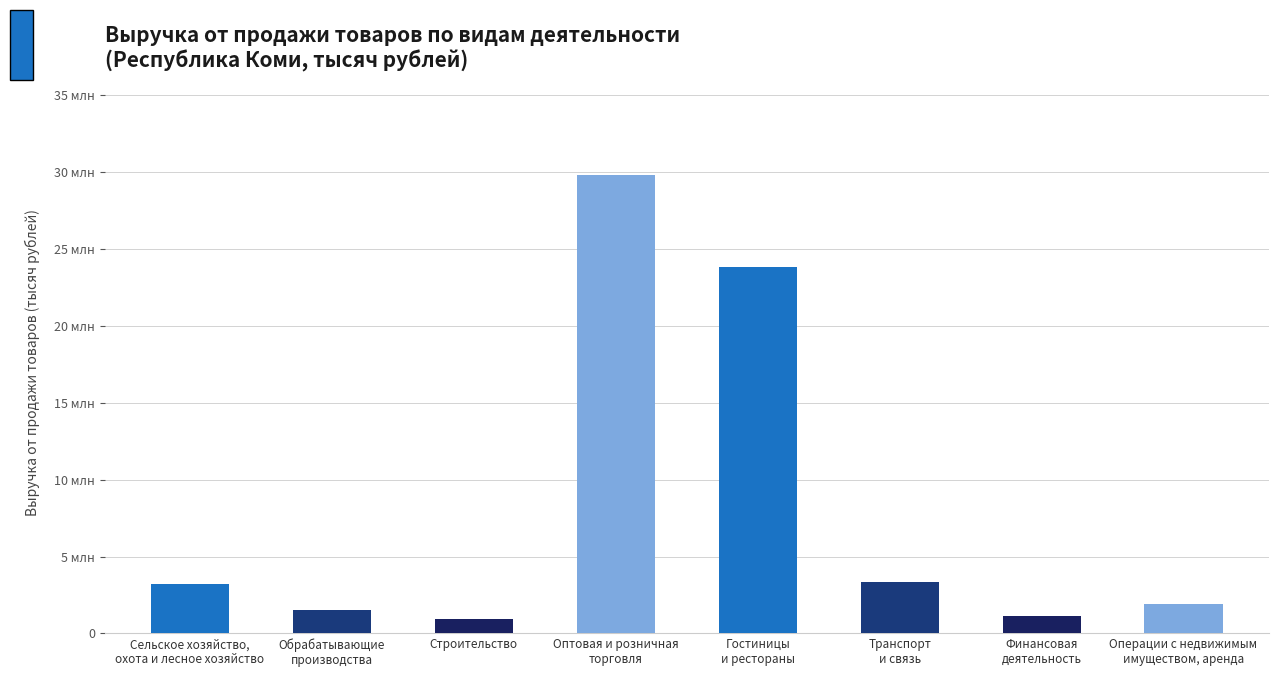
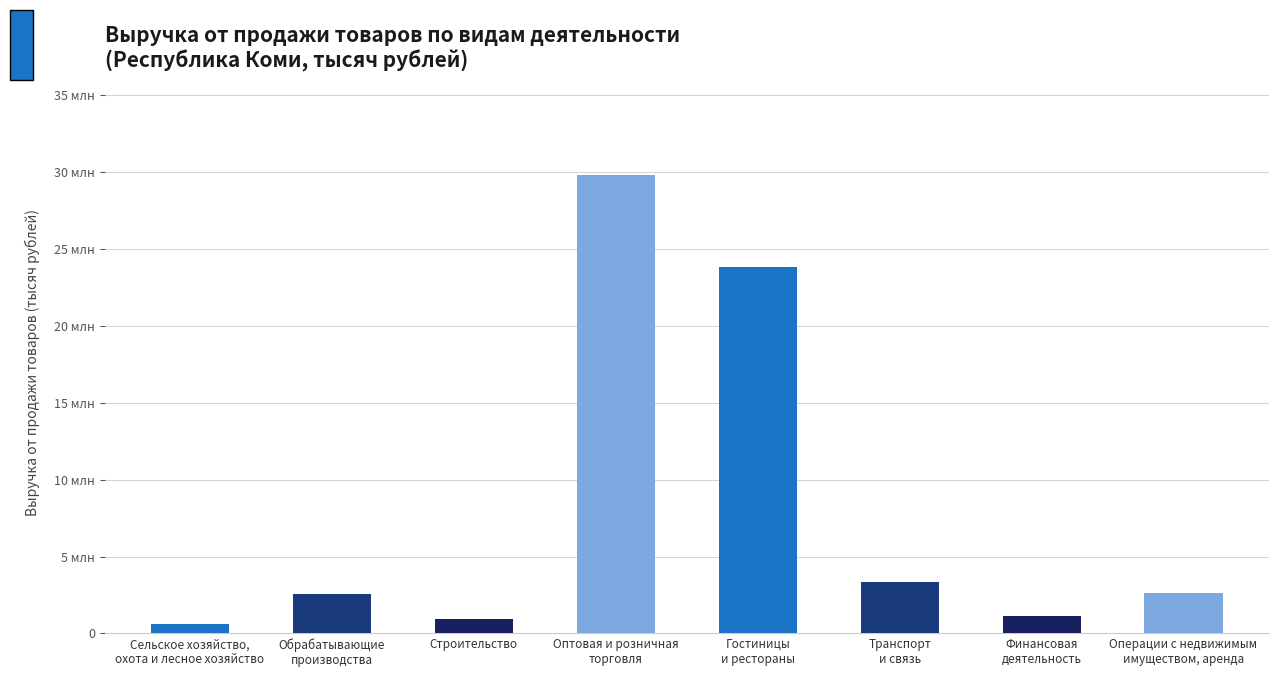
Сельское хозяйство, охота и лесное хозяйство: 3.2 млн -> 0.6 млн
Обрабатывающие производства: 1.5 млн -> 2.6 млн
Операции с недвижимым имуществом, аренда: 1.9 млн -> 2.6 млн
